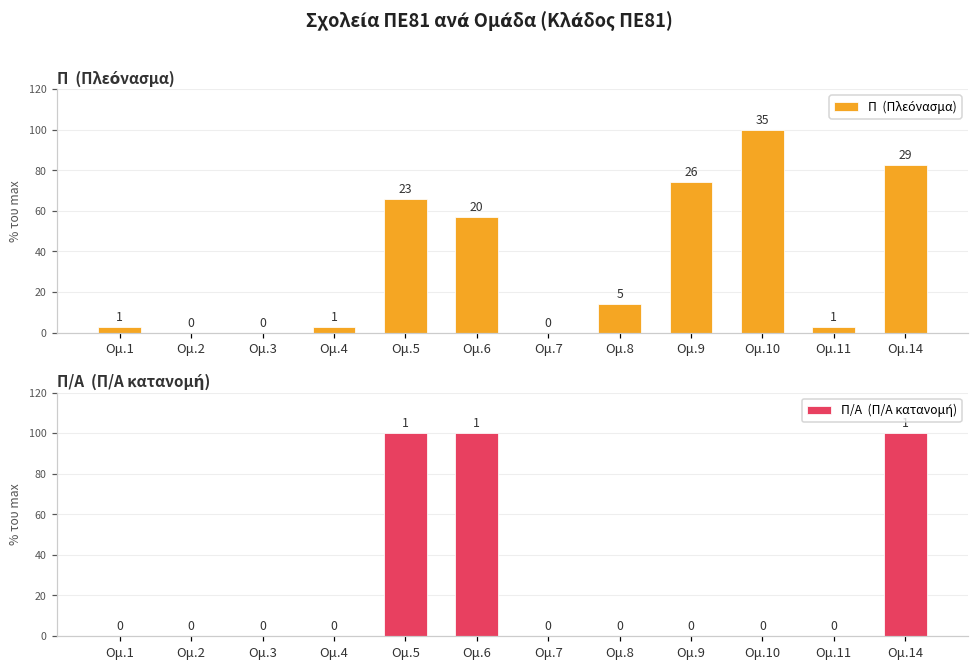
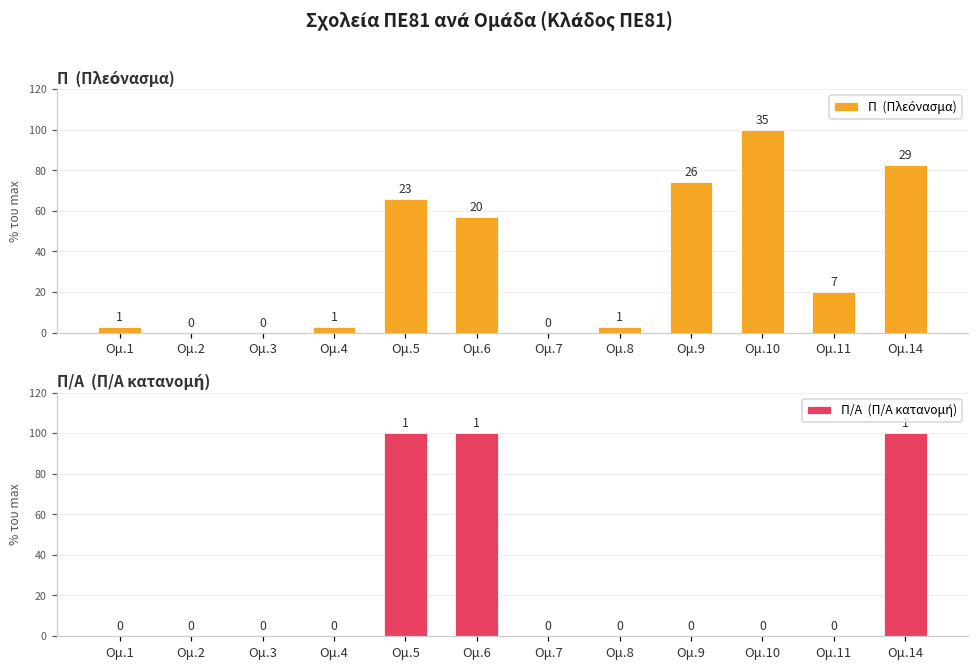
Π (Πλεόνασμα), Ομ.8: 5 -> 1
Π (Πλεόνασμα), Ομ.11: 1 -> 7
